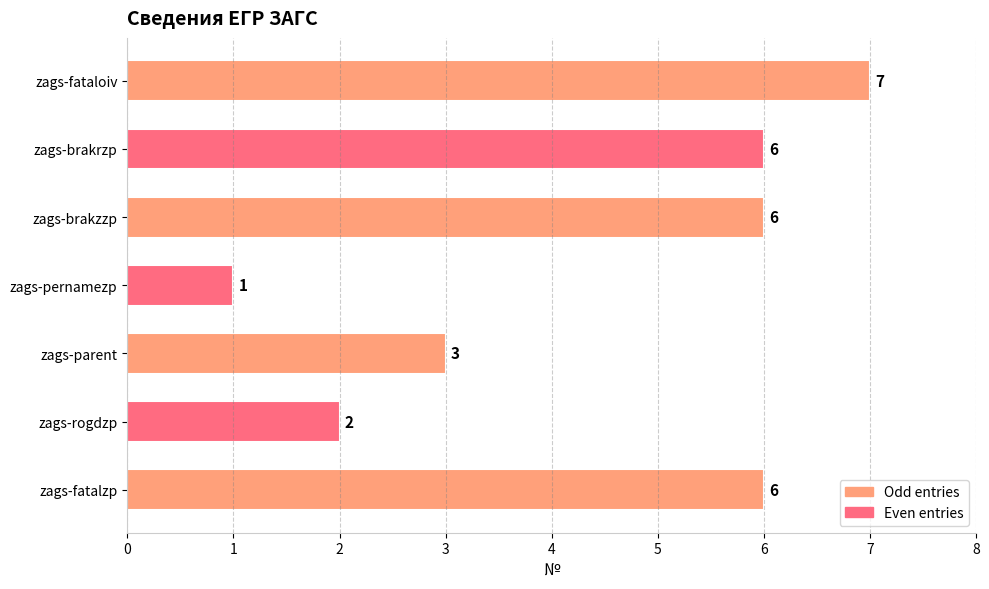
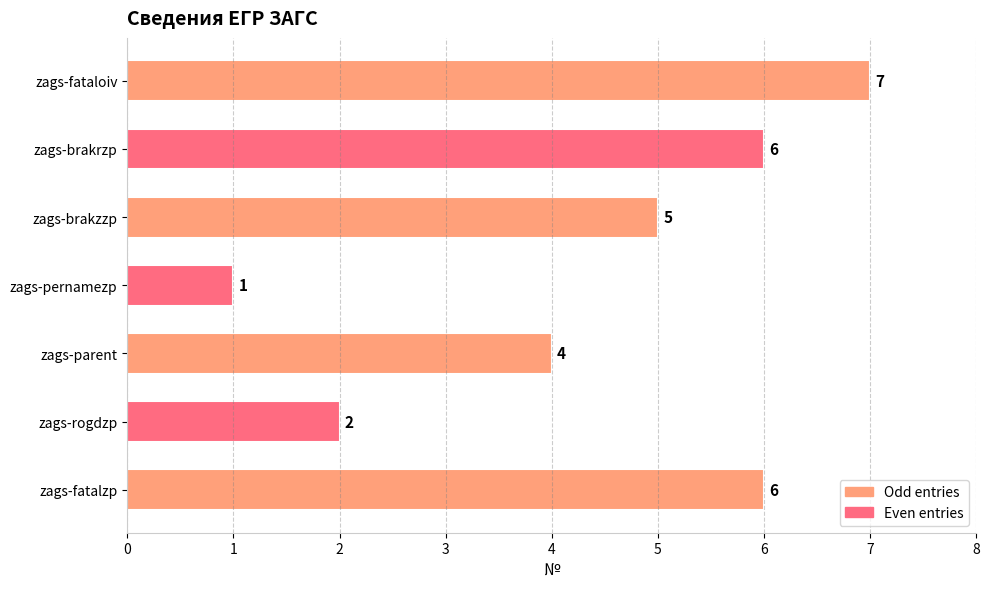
zags-brakzzp: 6 -> 5
zags-parent: 3 -> 4
